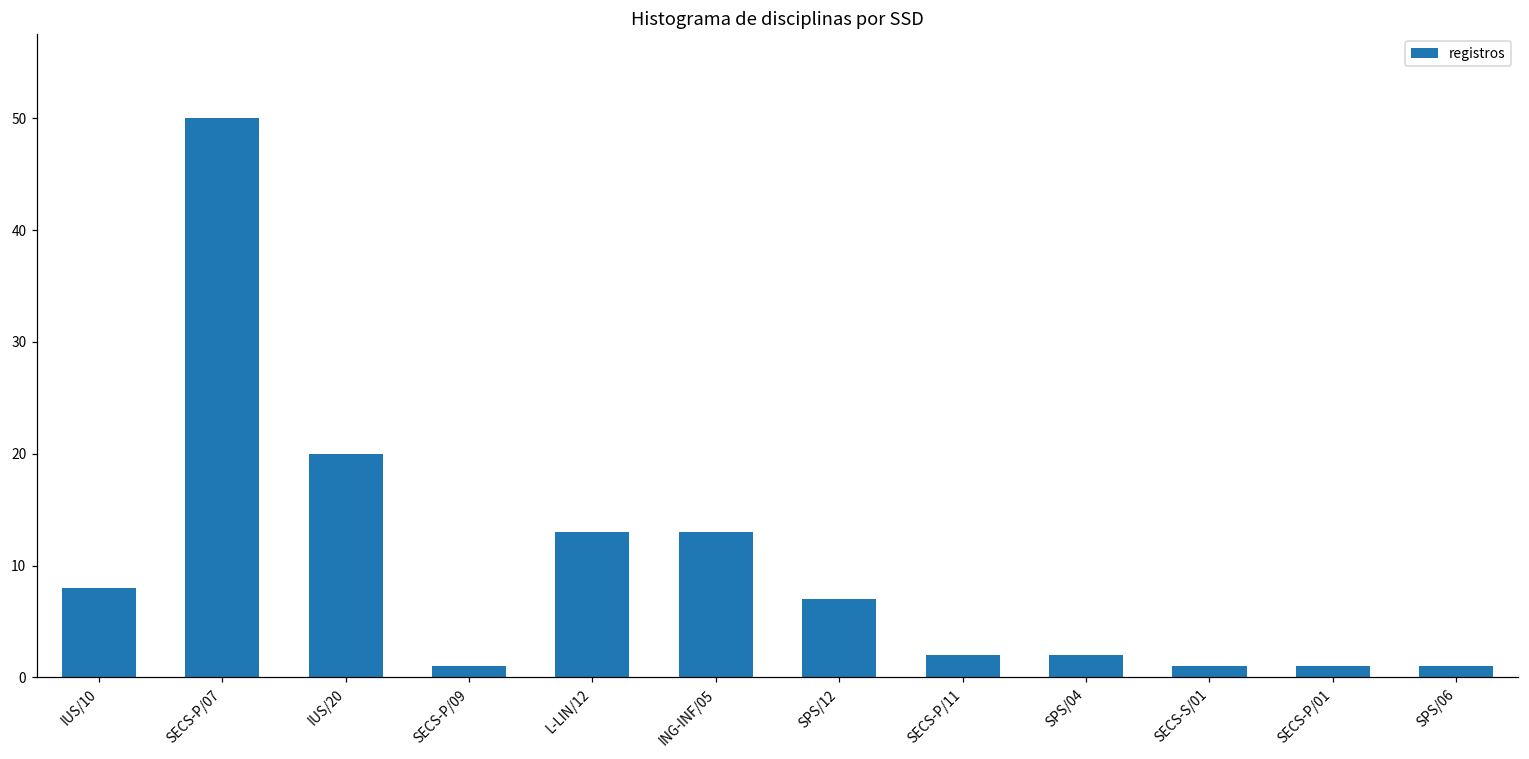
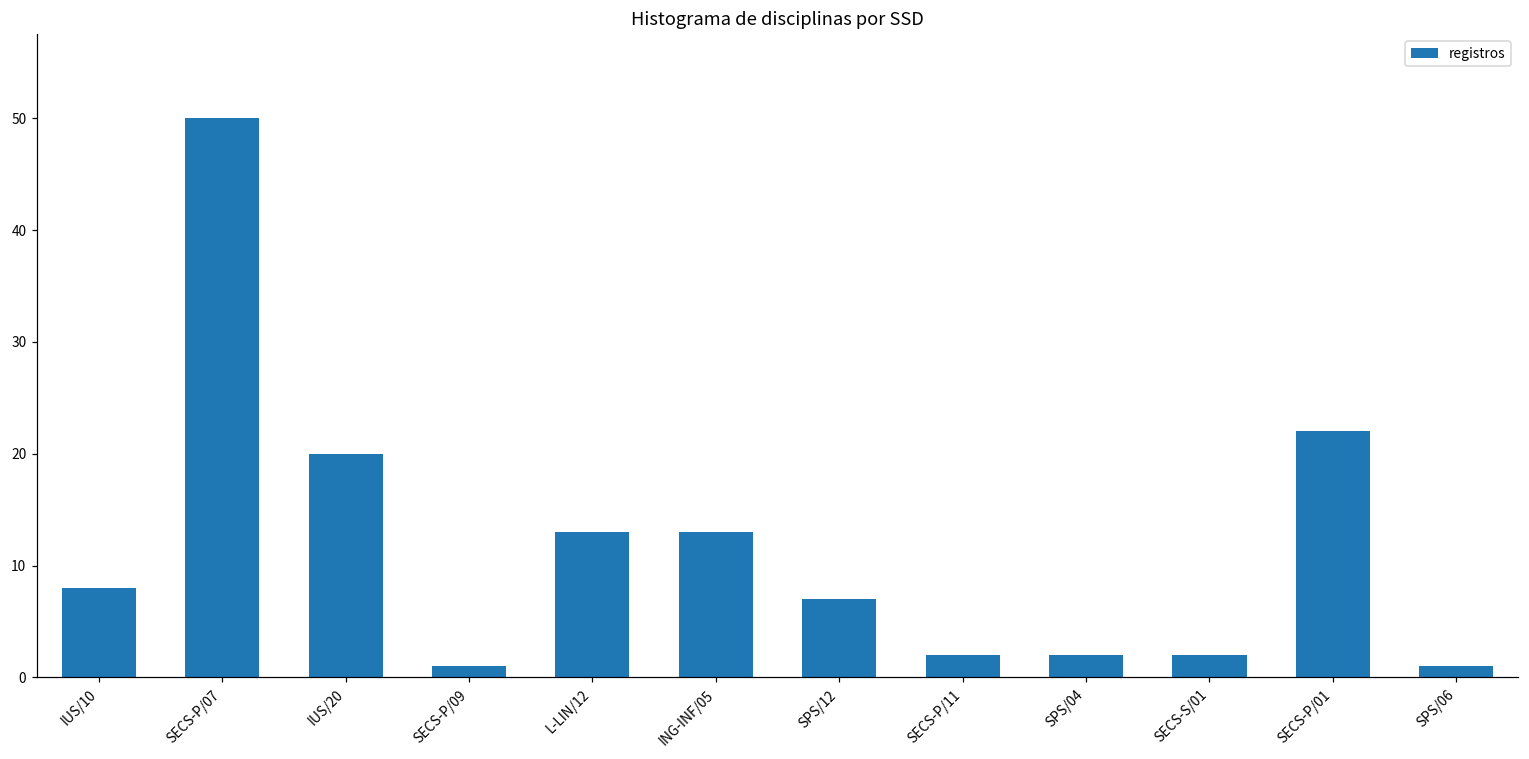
SECS-S/01: 1 -> 2
SECS-P/01: 1 -> 22
